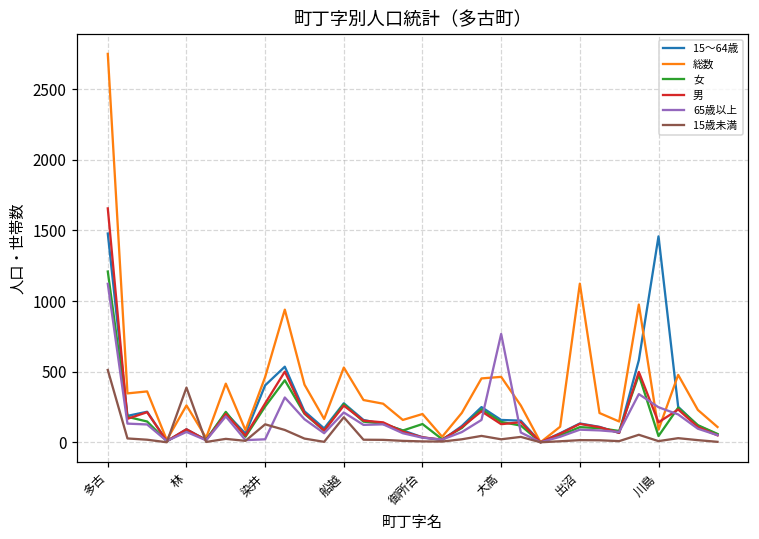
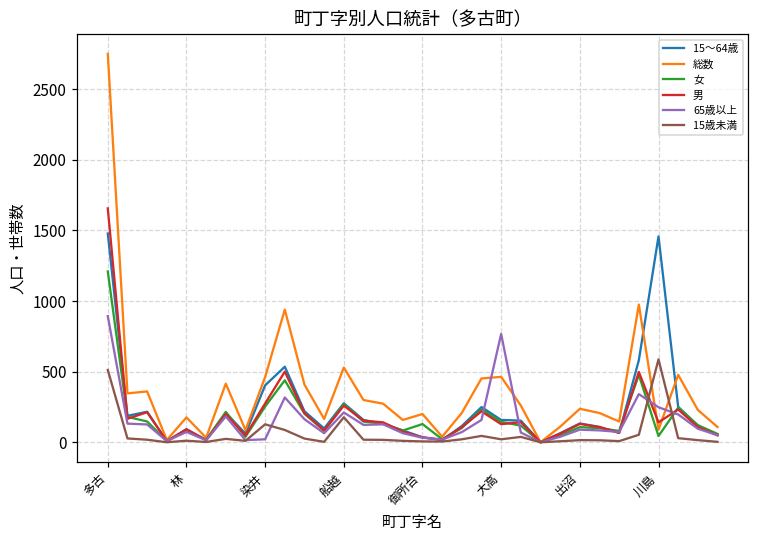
65歳以上, 多古: 1120 -> 890
総数, 林: 260 -> 180
15歳未満, 林: 390 -> 10
総数, 出沼: 1120 -> 240
15歳未満, 川島: 10 -> 590
